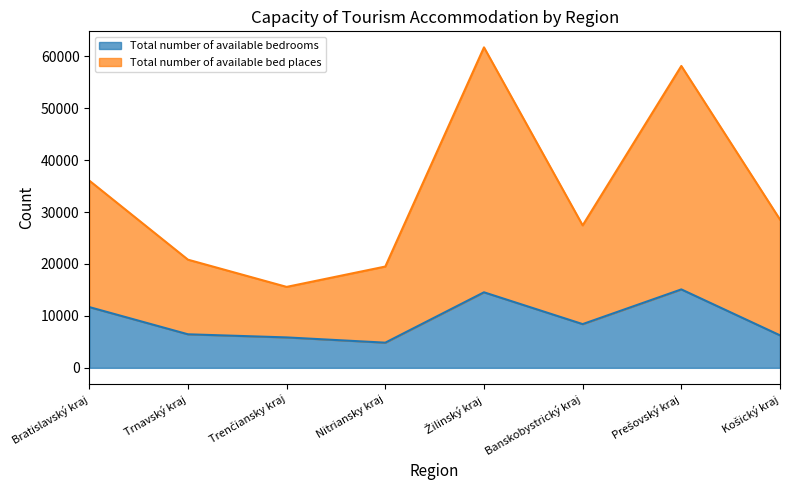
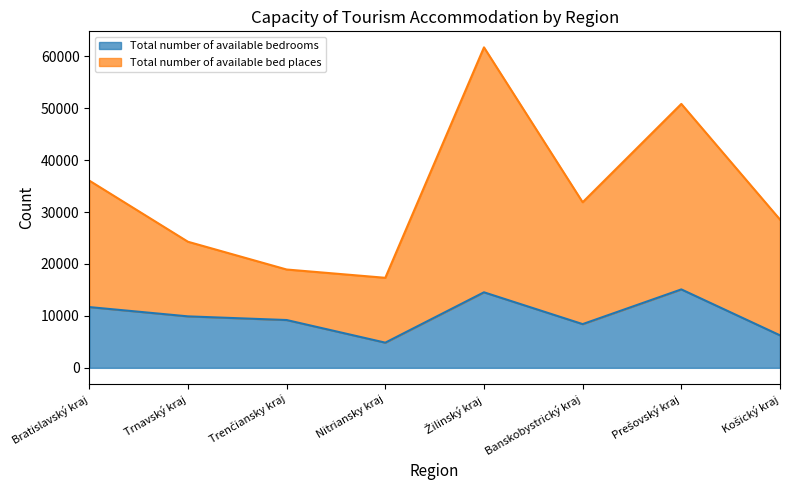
Total number of available bedrooms, Trnavský kraj: 6000 -> 10000
Total number of available bedrooms, Trenčiansky kraj: 6000 -> 9000
Total number of available bed places, Nitriansky kraj: 15000 -> 12000
Total number of available bed places, Banskobystrický kraj: 19000 -> 23000
Total number of available bed places, Prešovský kraj: 43000 -> 36000
